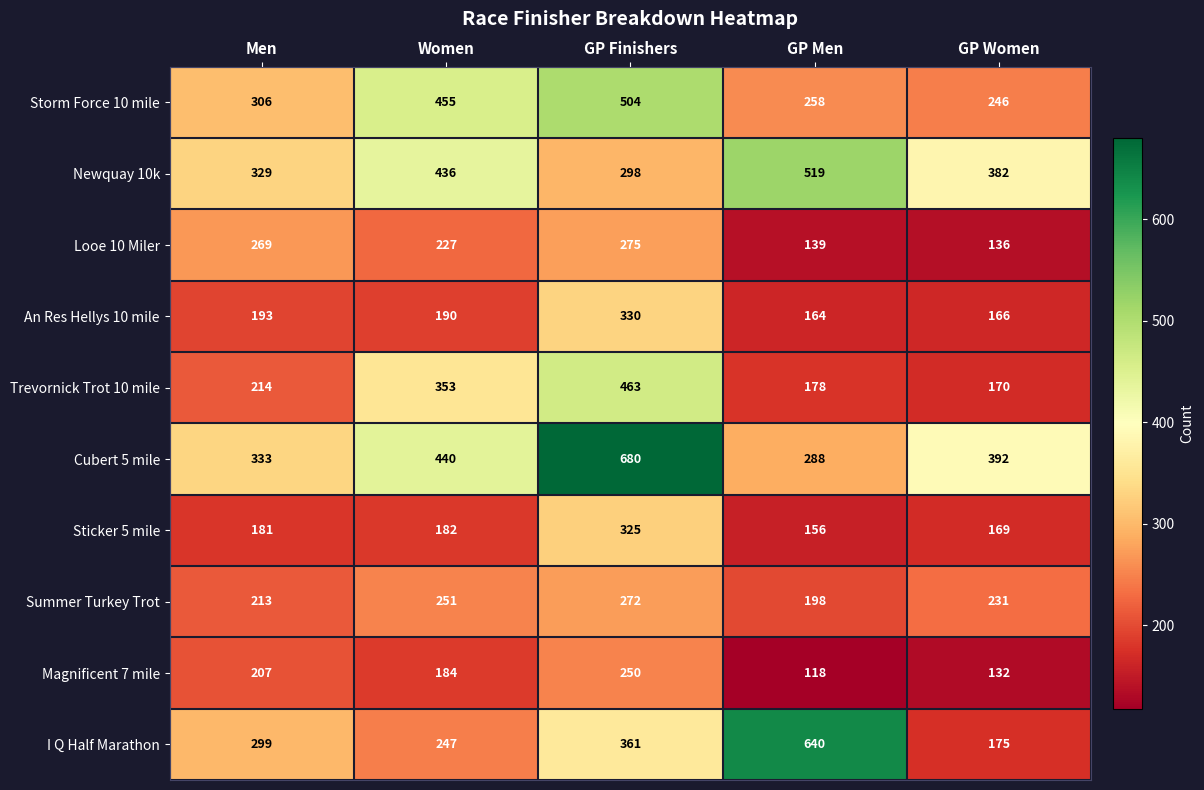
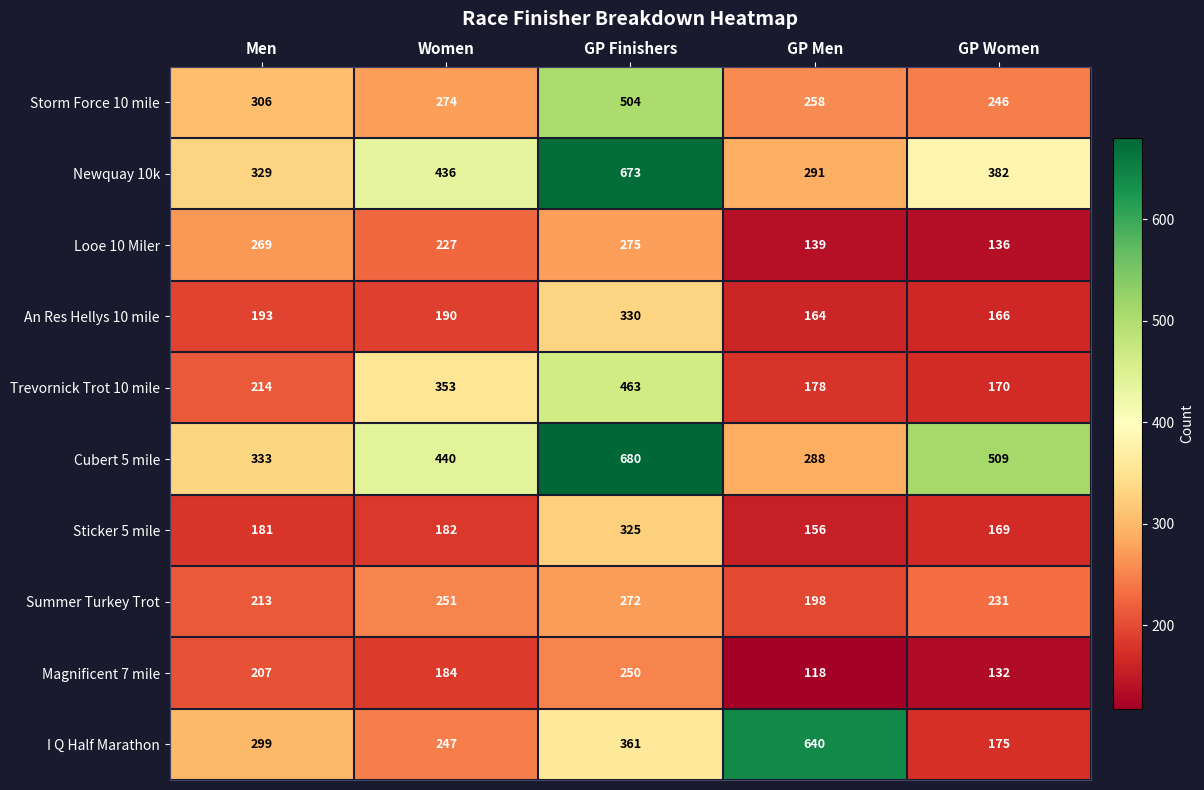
Storm Force 10 mile, Women: 455 -> 274
Newquay 10k, GP Finishers: 298 -> 673
Newquay 10k, GP Men: 519 -> 291
Cubert 5 mile, GP Women: 392 -> 509
